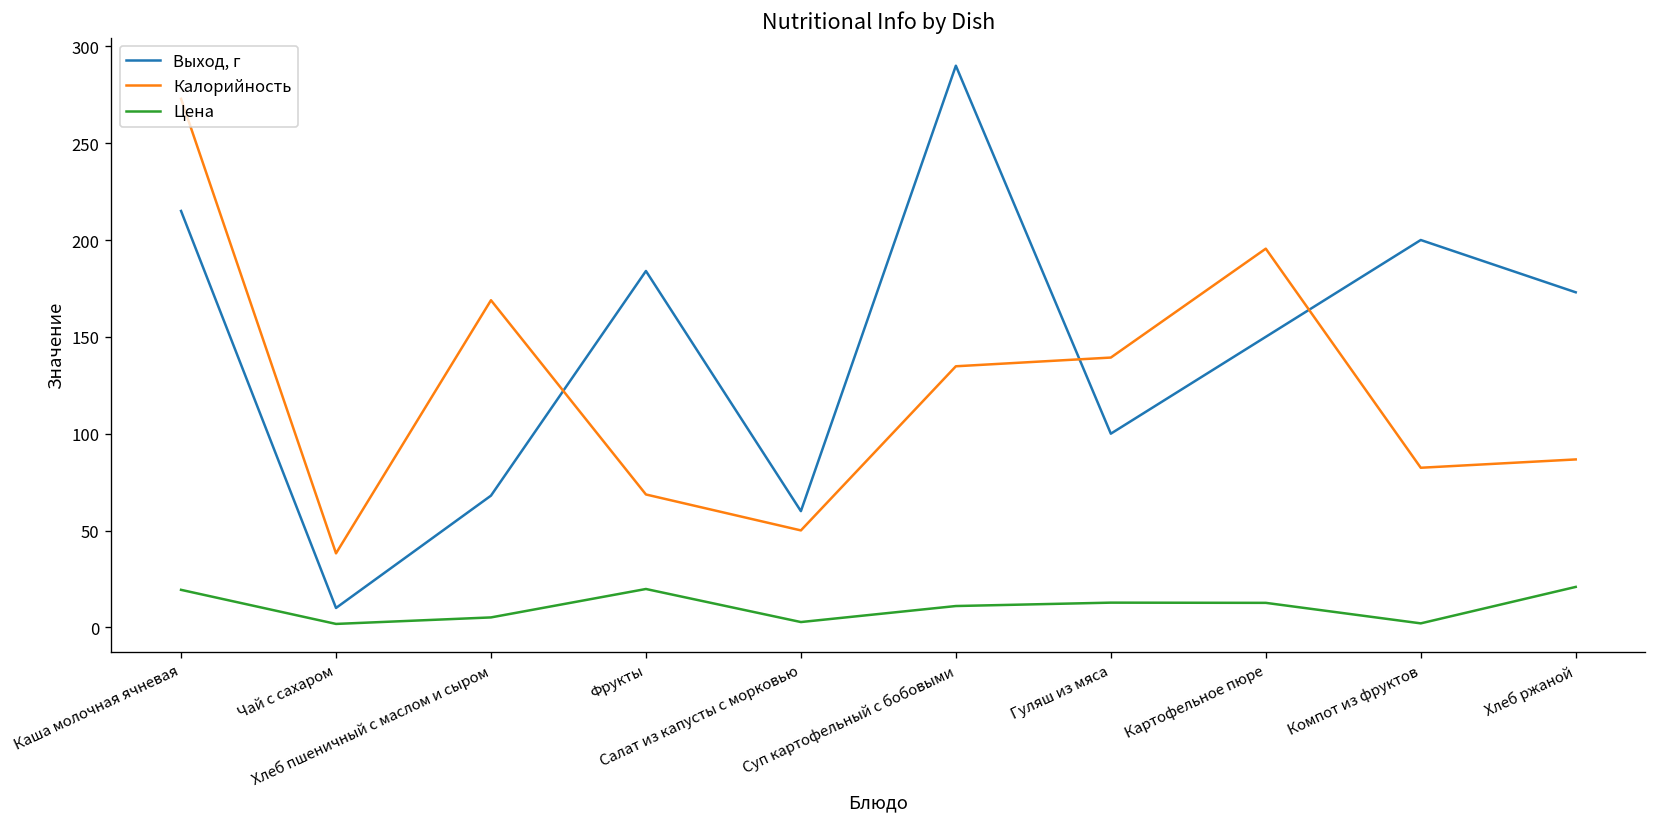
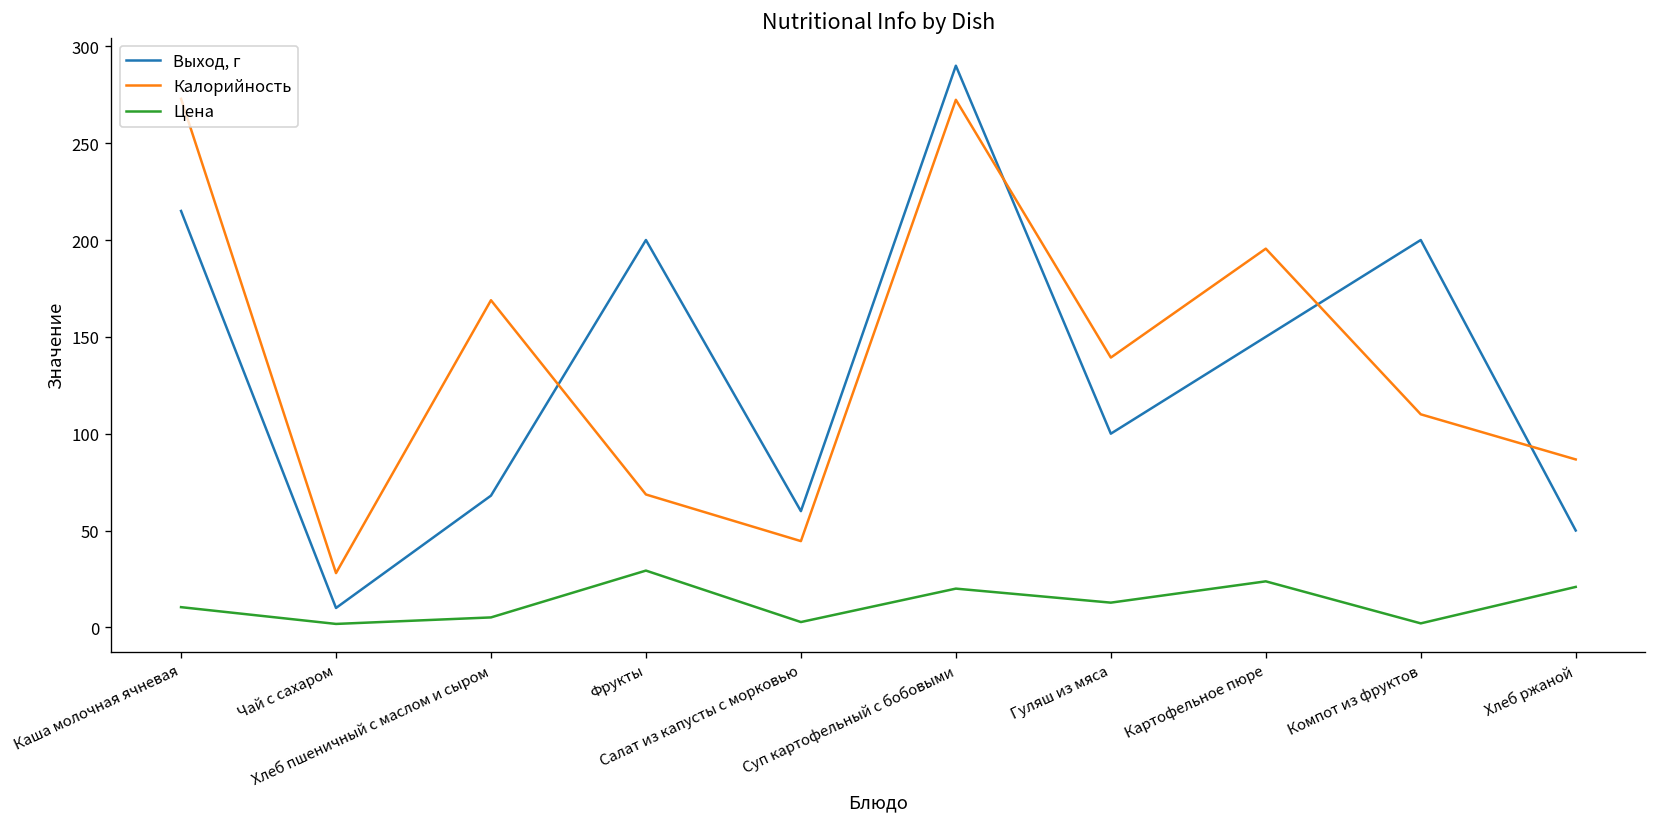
Цена, Каша молочная ячневая: 19 -> 10
Калорийность, Чай с сахаром: 38 -> 28
Выход, г, Фрукты: 184 -> 200
Цена, Фрукты: 20 -> 29
Калорийность, Салат из капусты с морковью: 50 -> 45
Калорийность, Суп картофельный с бобовыми: 135 -> 272
Цена, Суп картофельный с бобовыми: 11 -> 20
Цена, Картофельное пюре: 13 -> 24
Калорийность, Компот из фруктов: 82 -> 110
Выход, г, Хлеб ржаной: 173 -> 50
